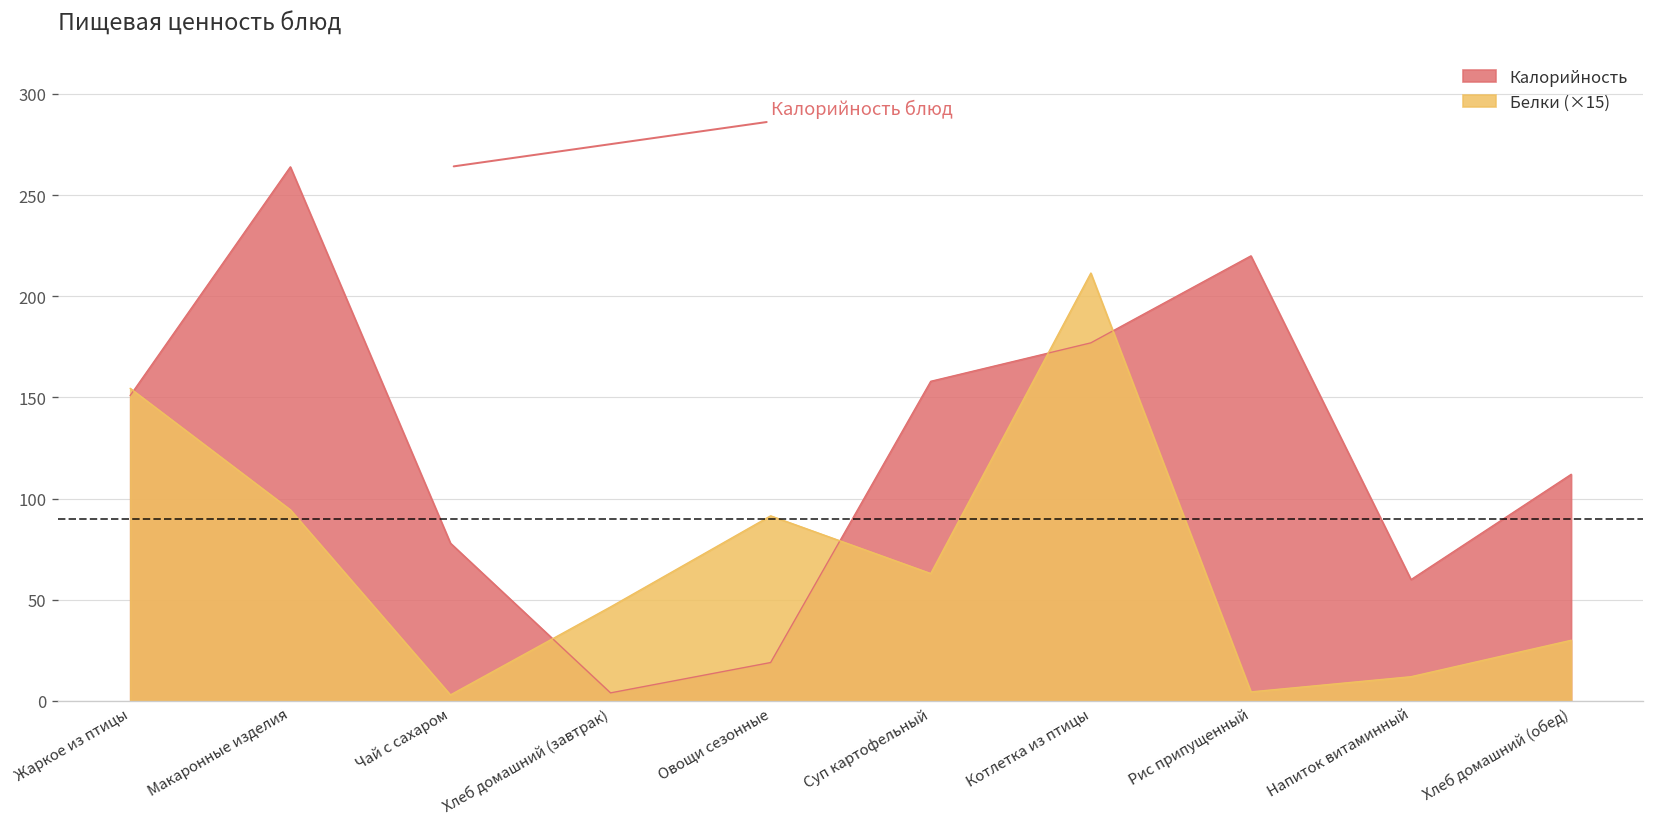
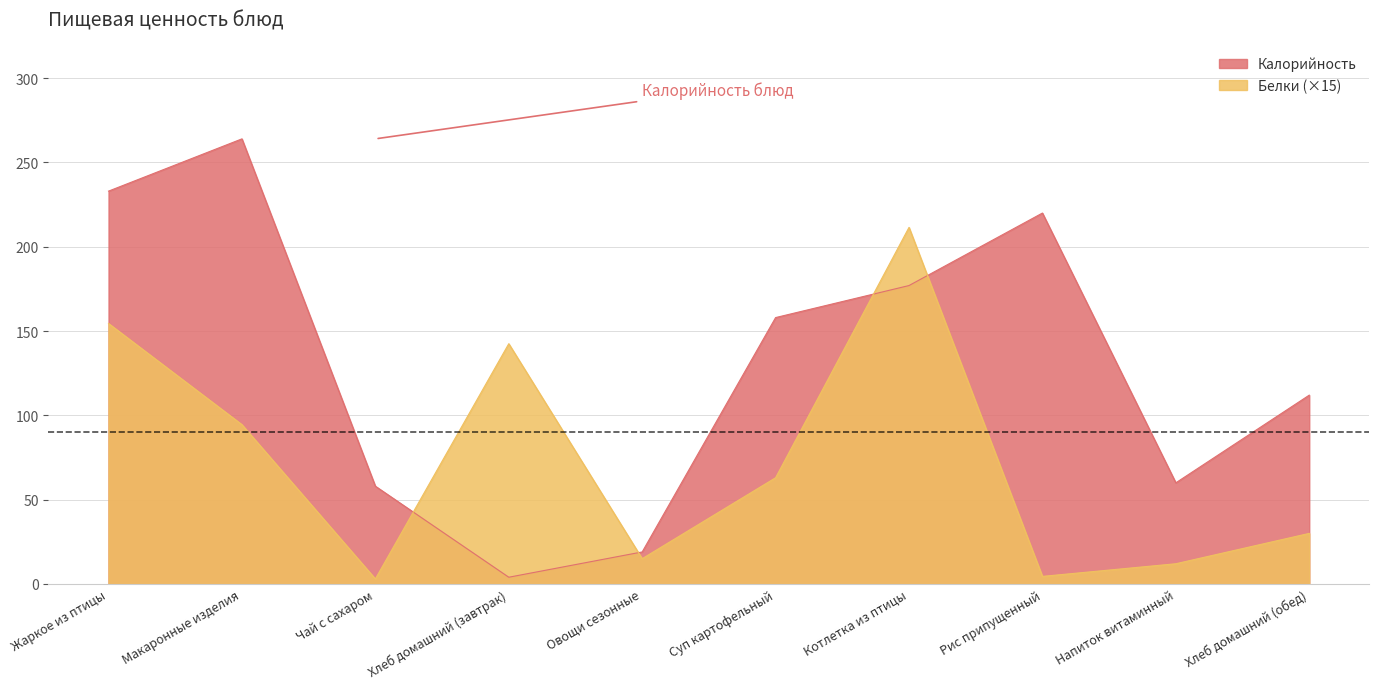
Калорийность, Жаркое из птицы: 151 -> 233
Калорийность, Чай с сахаром: 78 -> 58
Белки (×15), Хлеб домашний (завтрак): 47 -> 143
Белки (×15), Овощи сезонные: 92 -> 15
